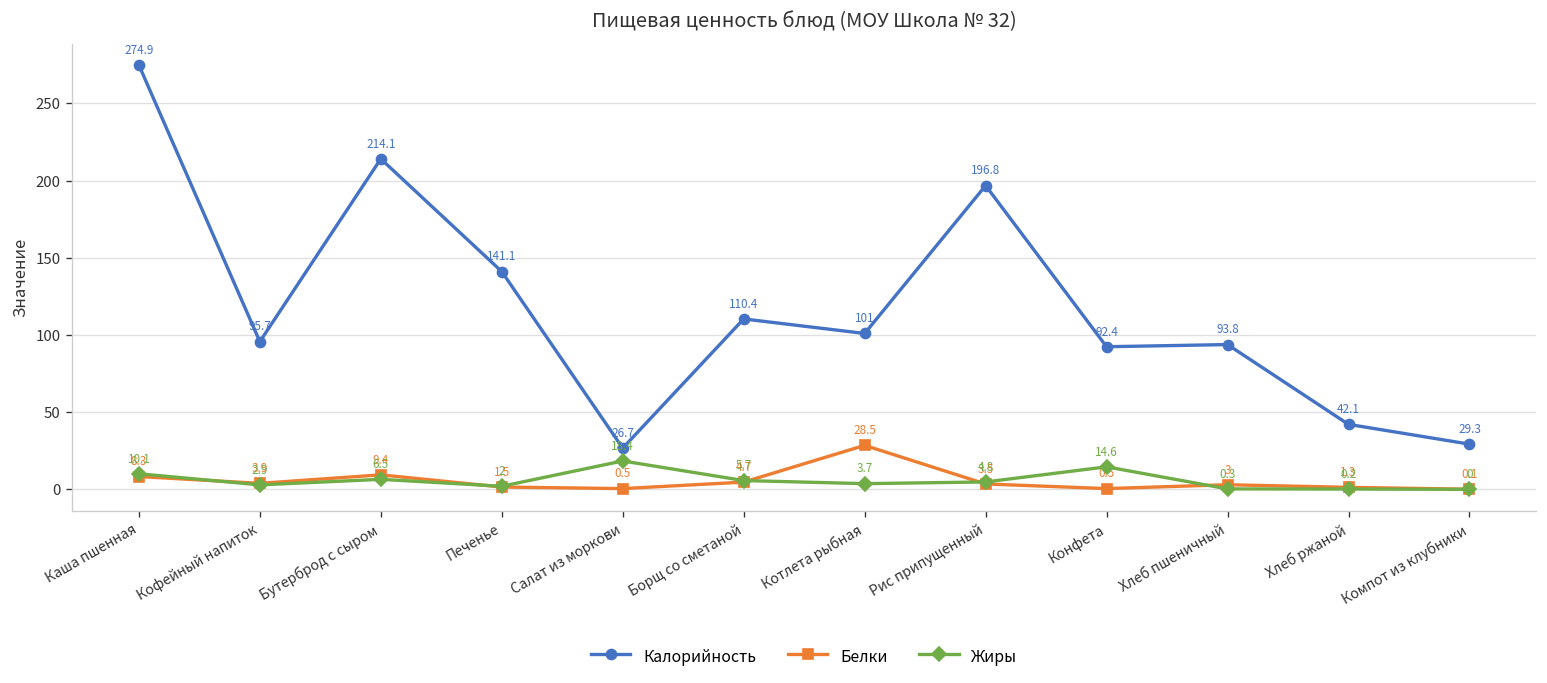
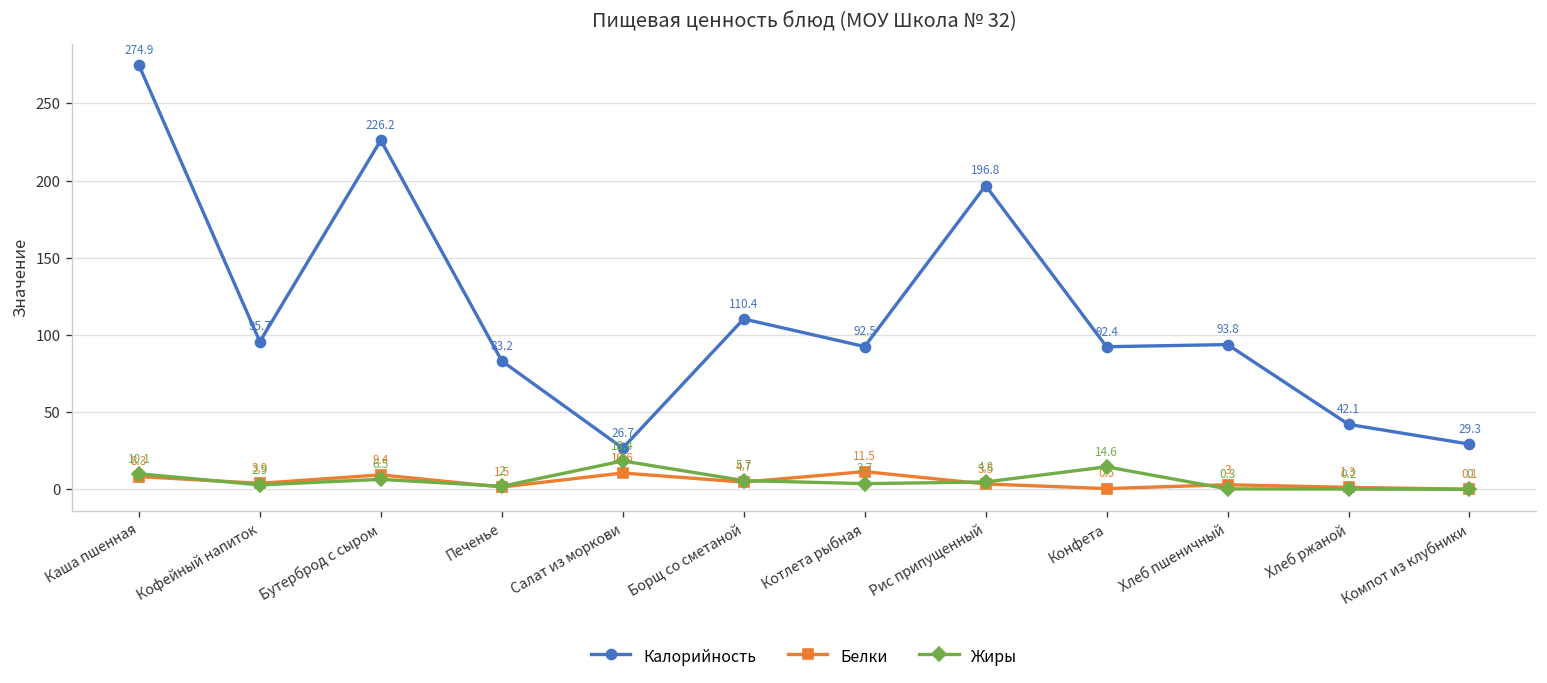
Калорийность, Бутерброд с сыром: 214.1 -> 226.2
Калорийность, Печенье: 141.1 -> 83.2
Белки, Салат из моркови: 0.5 -> 10.6
Калорийность, Котлета рыбная: 101 -> 92.5
Белки, Котлета рыбная: 28.5 -> 11.5
